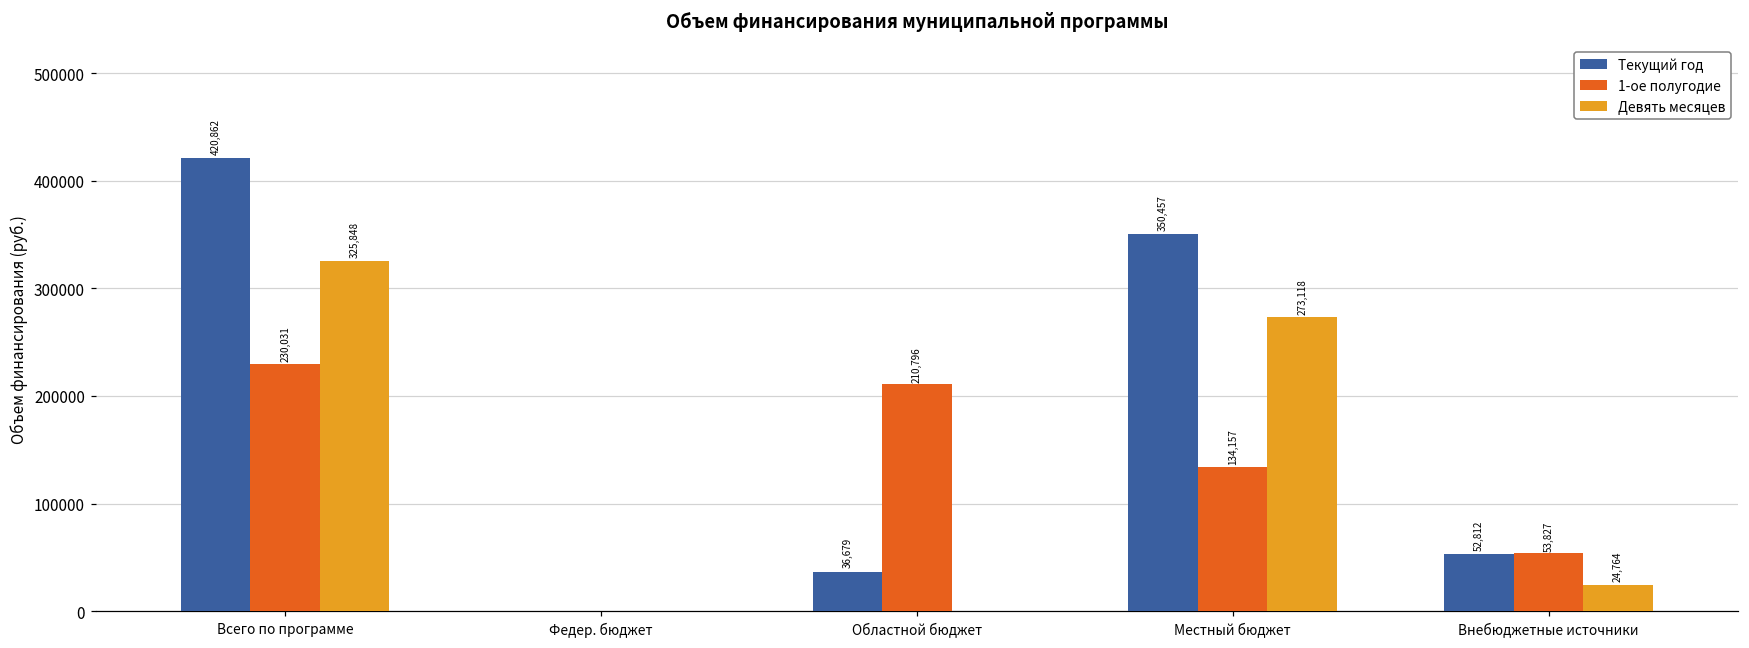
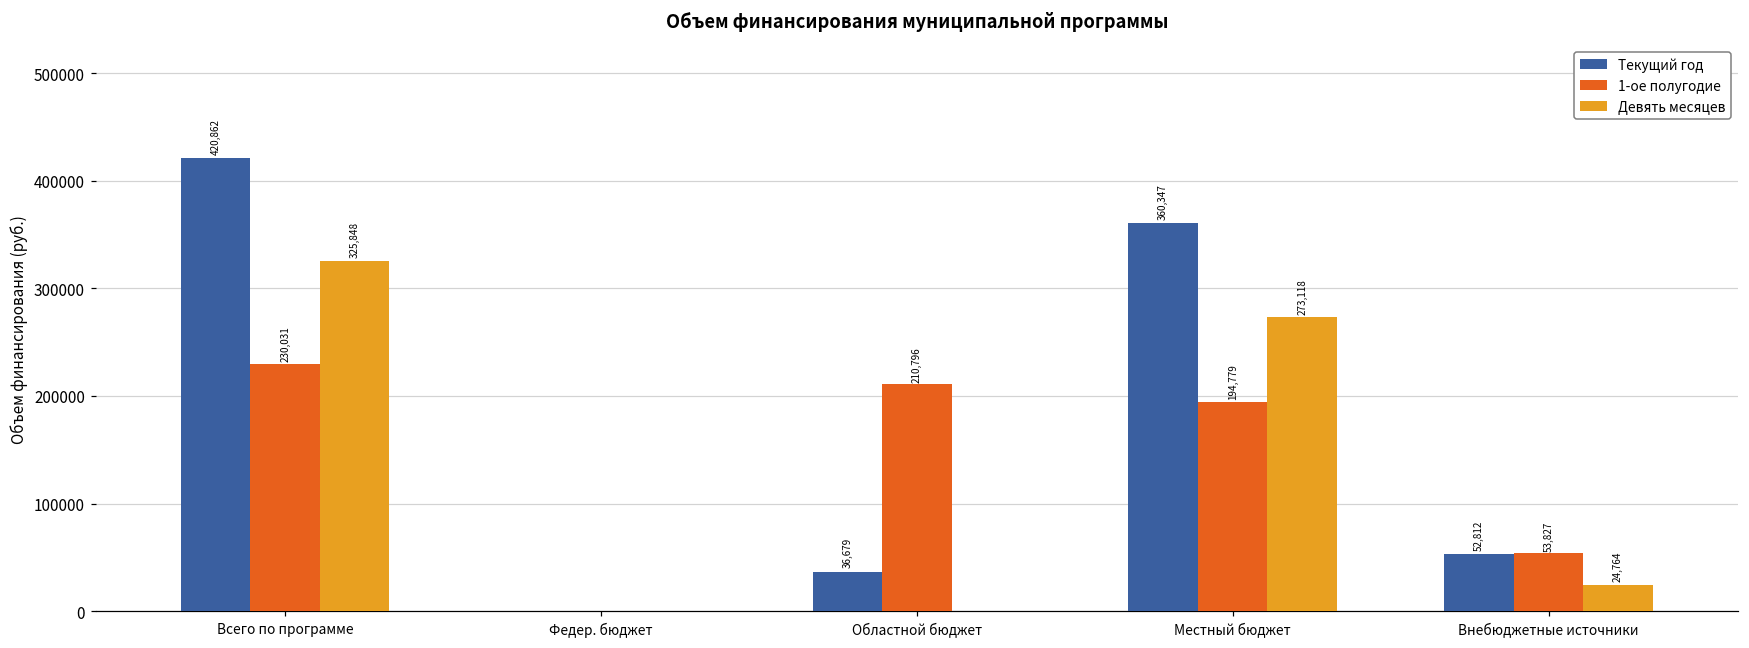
Текущий год, Местный бюджет: 350,457 -> 360,347
1-ое полугодие, Местный бюджет: 134,157 -> 194,779
